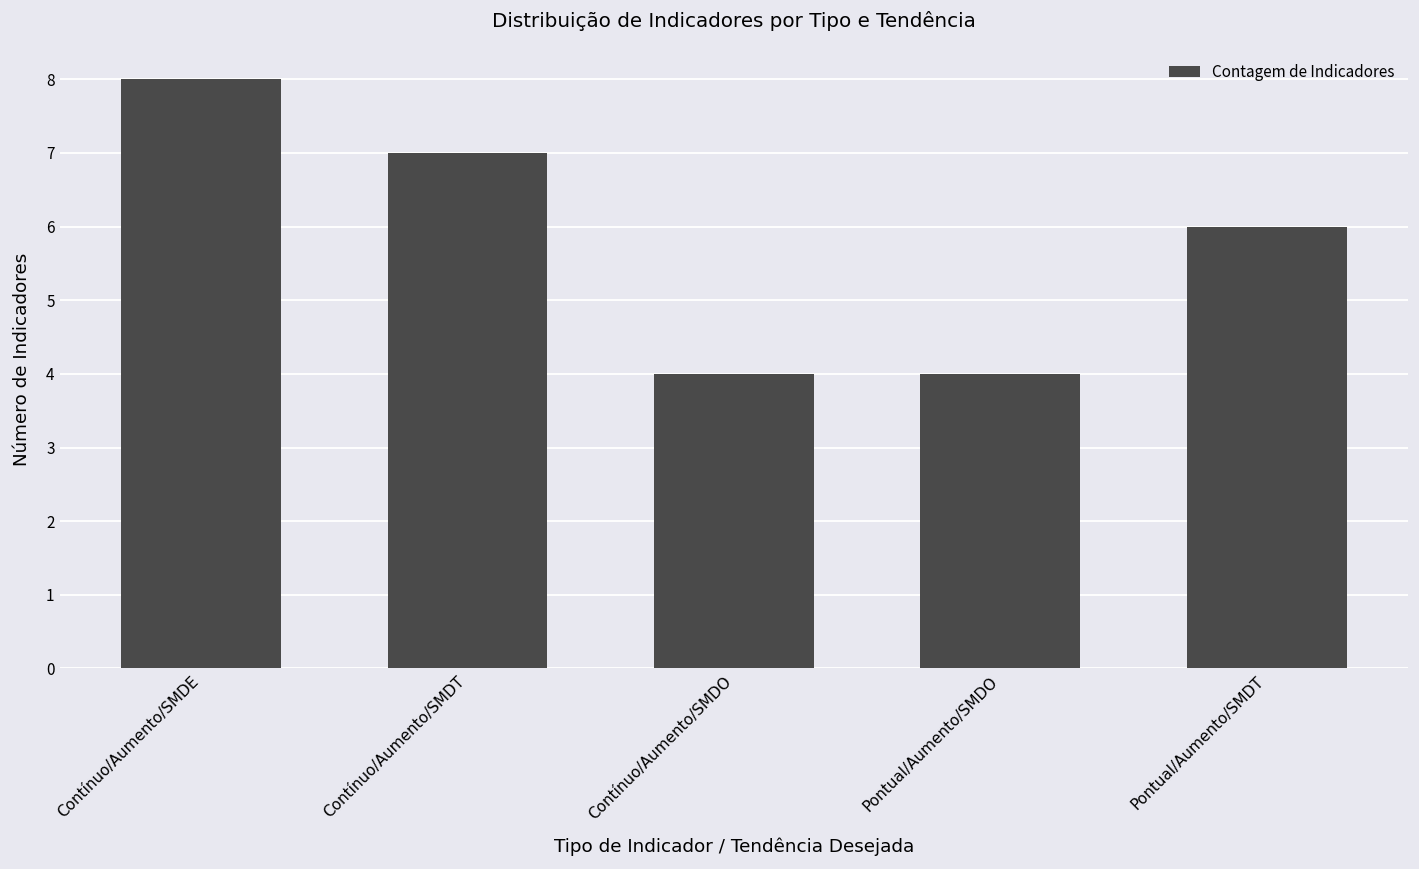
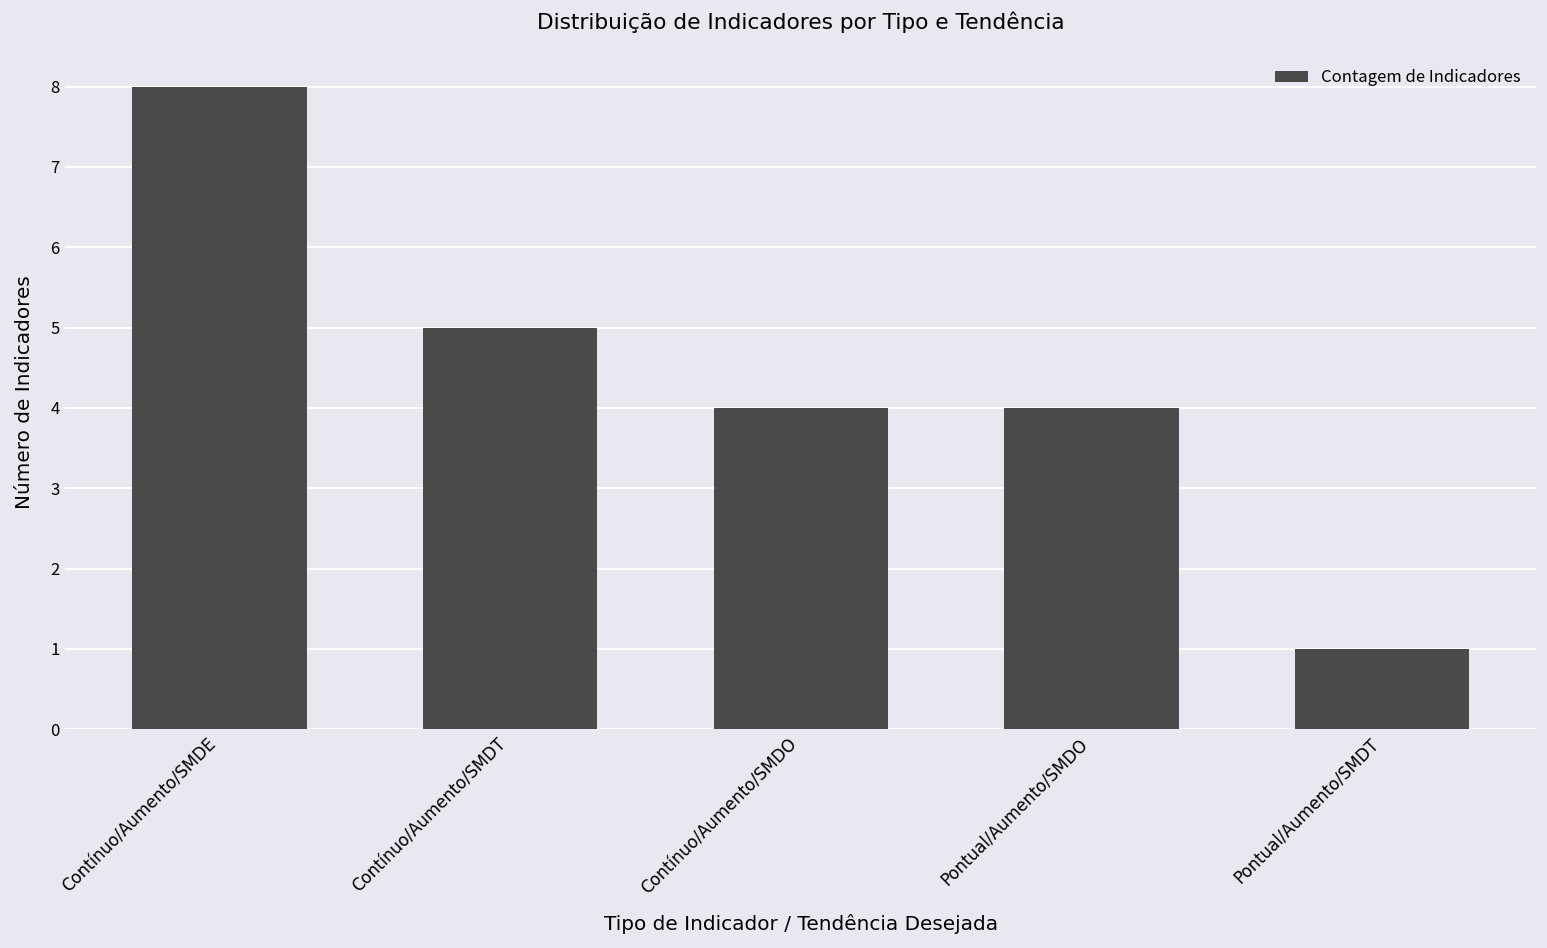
Contínuo/Aumento/SMDT: 7 -> 5
Pontual/Aumento/SMDT: 6 -> 1
